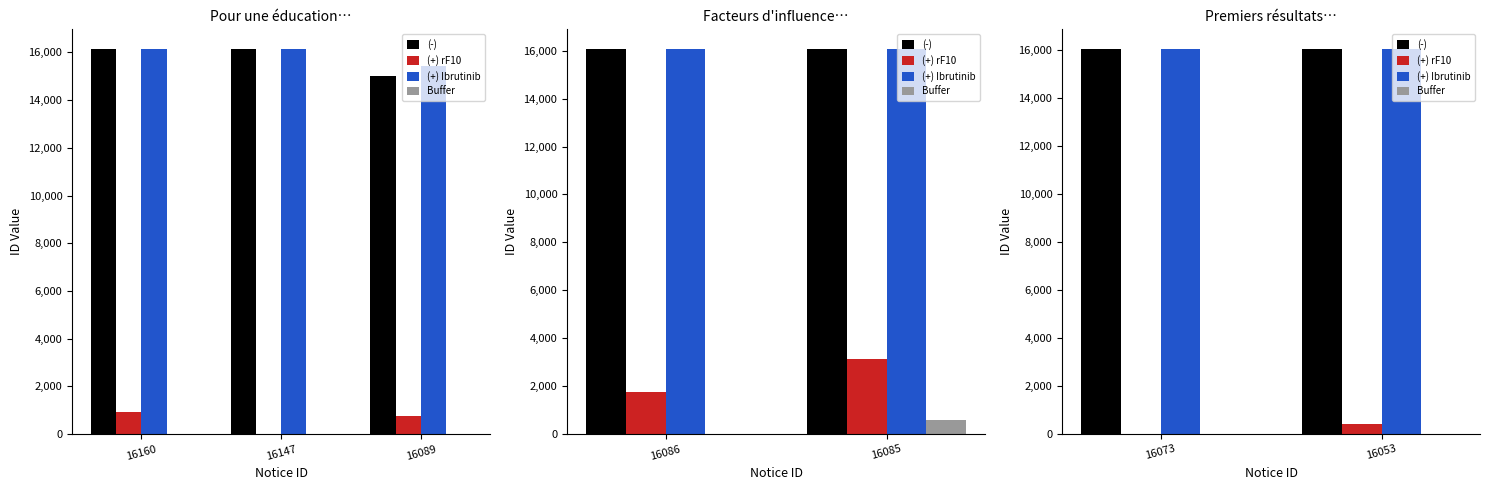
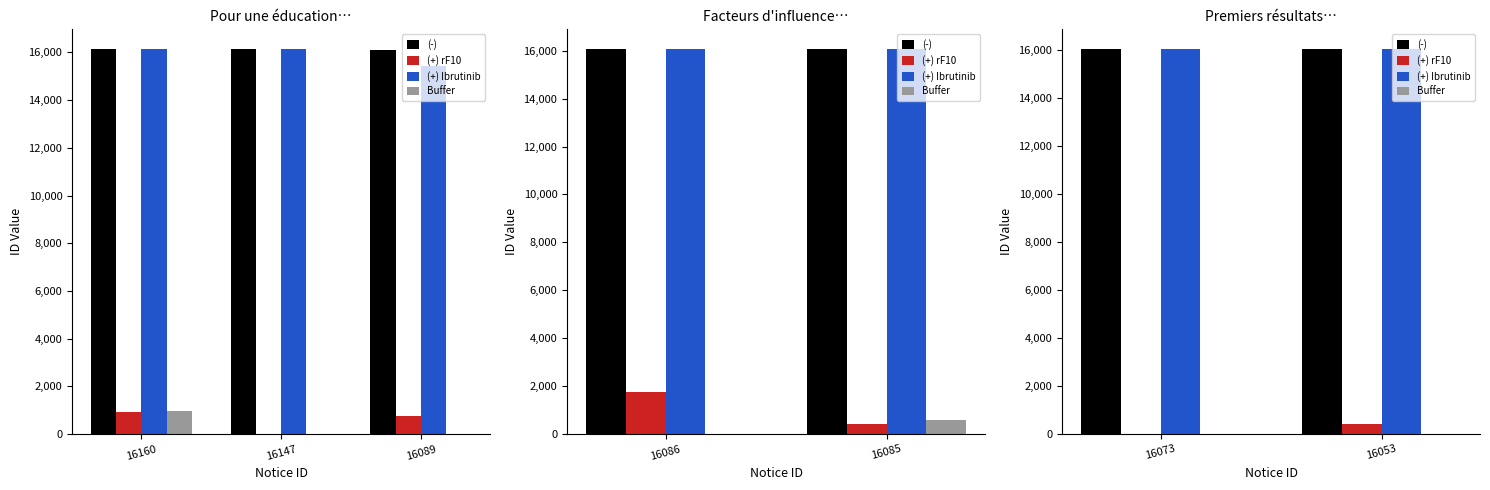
Pour une éducation…, Buffer, 16160: 0 -> 1,000
Pour une éducation…, (-), 16089: 15,000 -> 16,100
Facteurs d'influence…, (+) rF10, 16085: 3,100 -> 400
